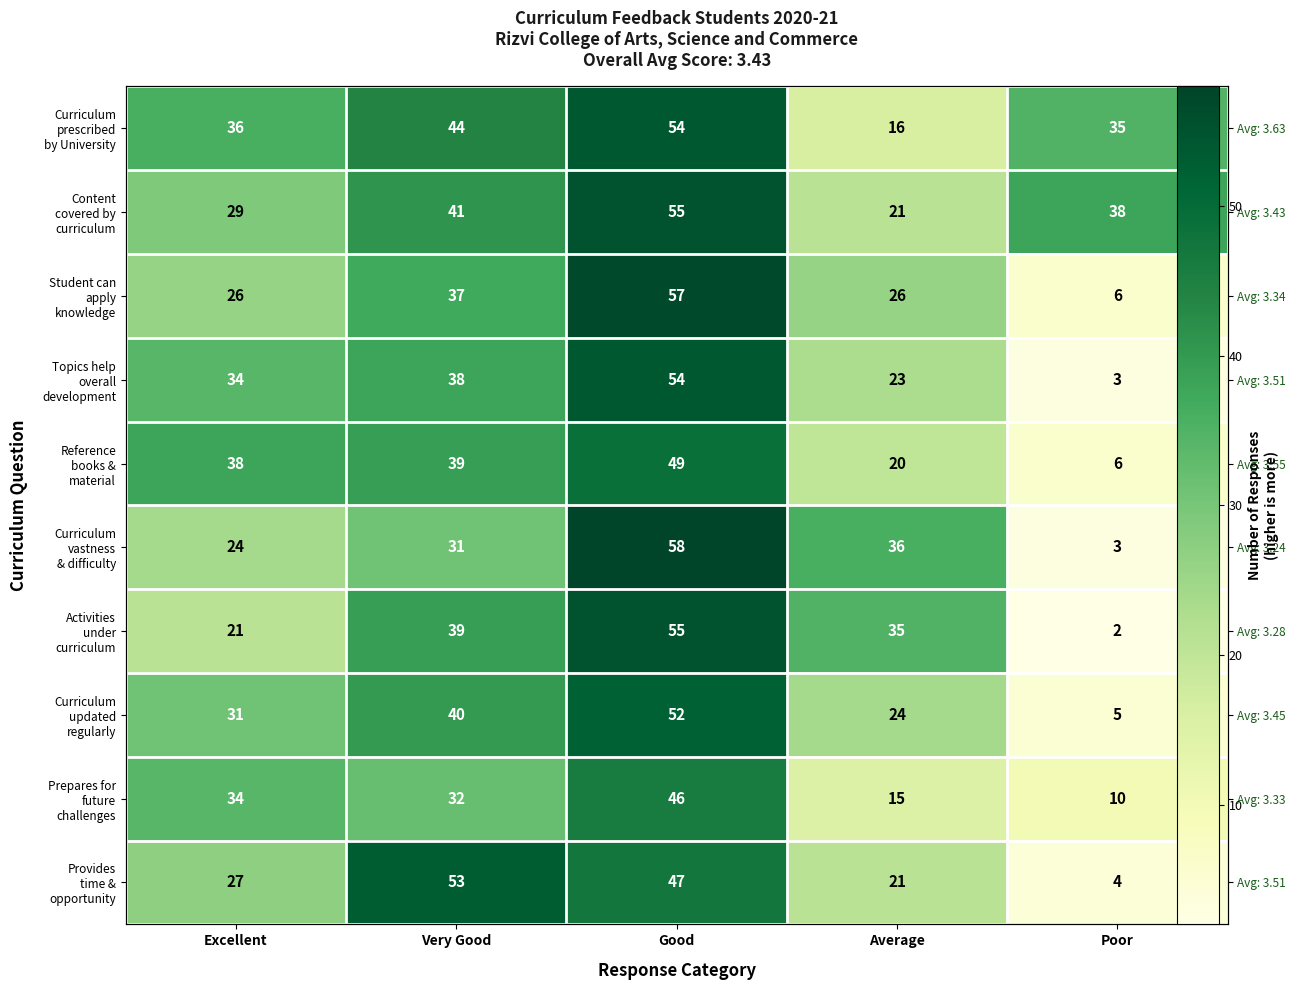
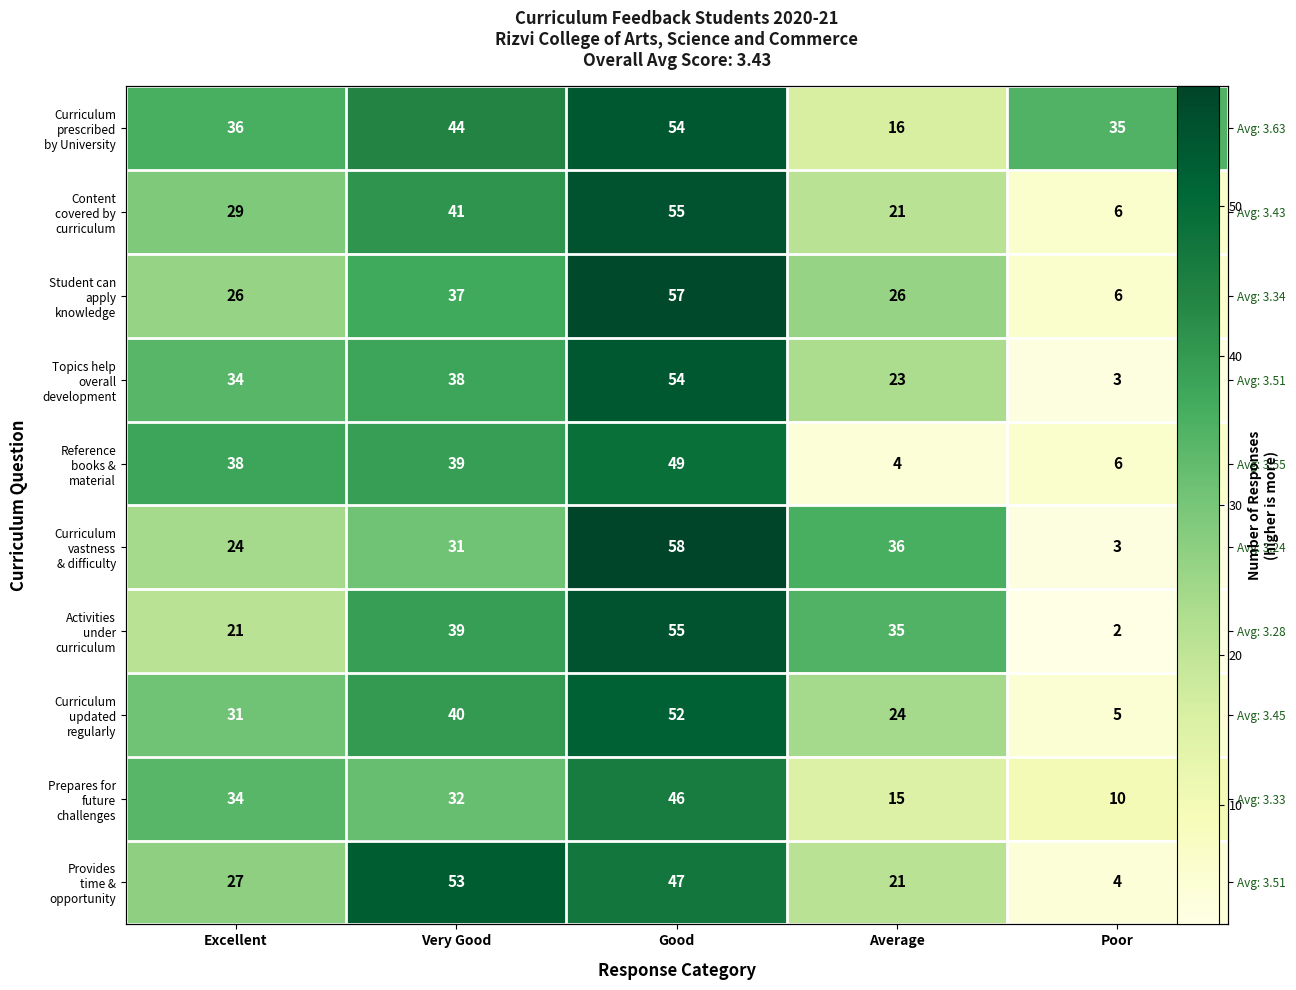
Content covered by curriculum, Poor: 38 -> 6
Reference books & material, Average: 20 -> 4
